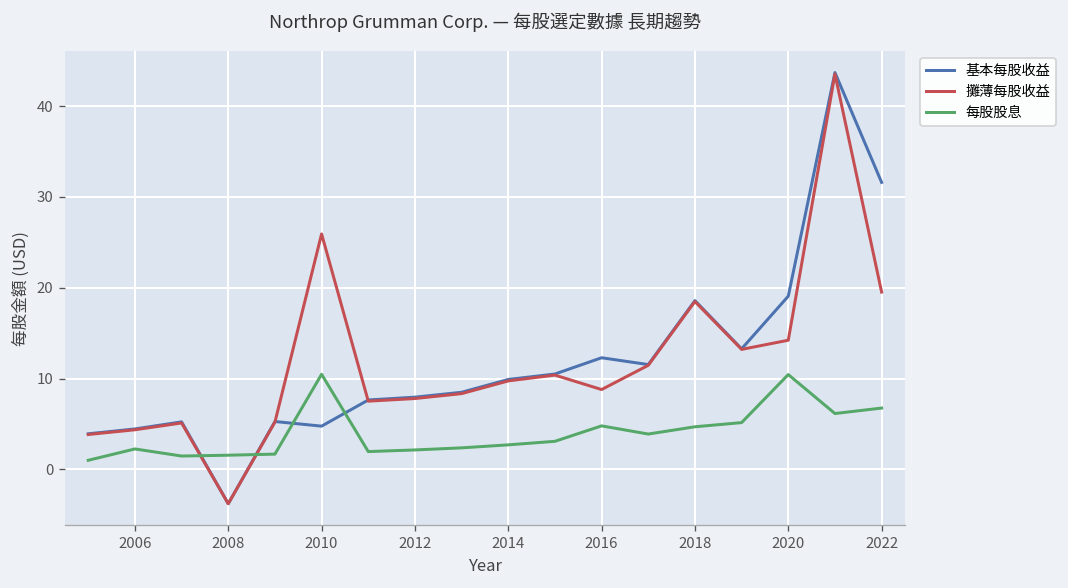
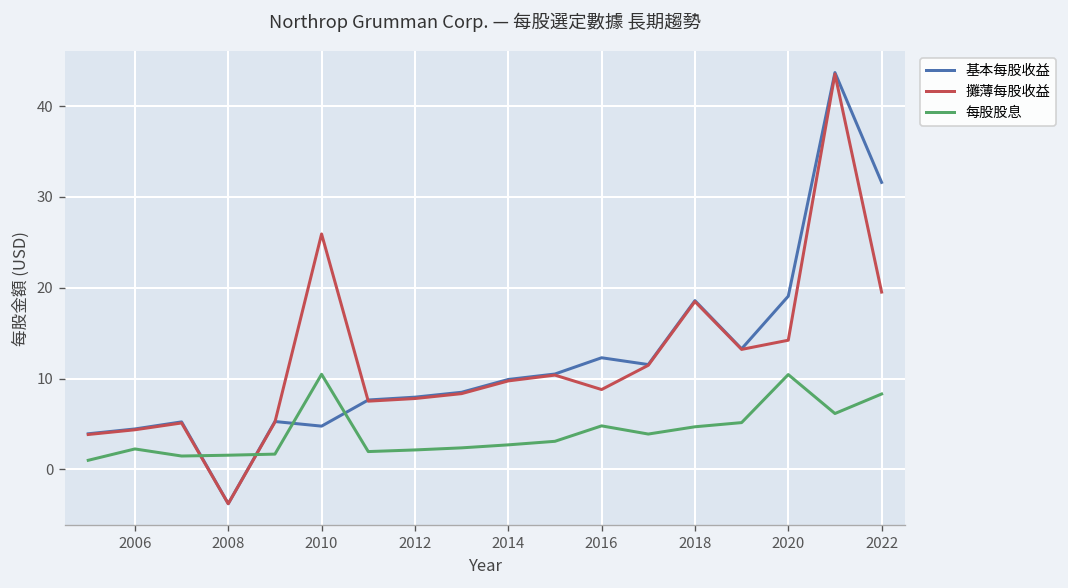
每股股息, 2022: 7 -> 8
